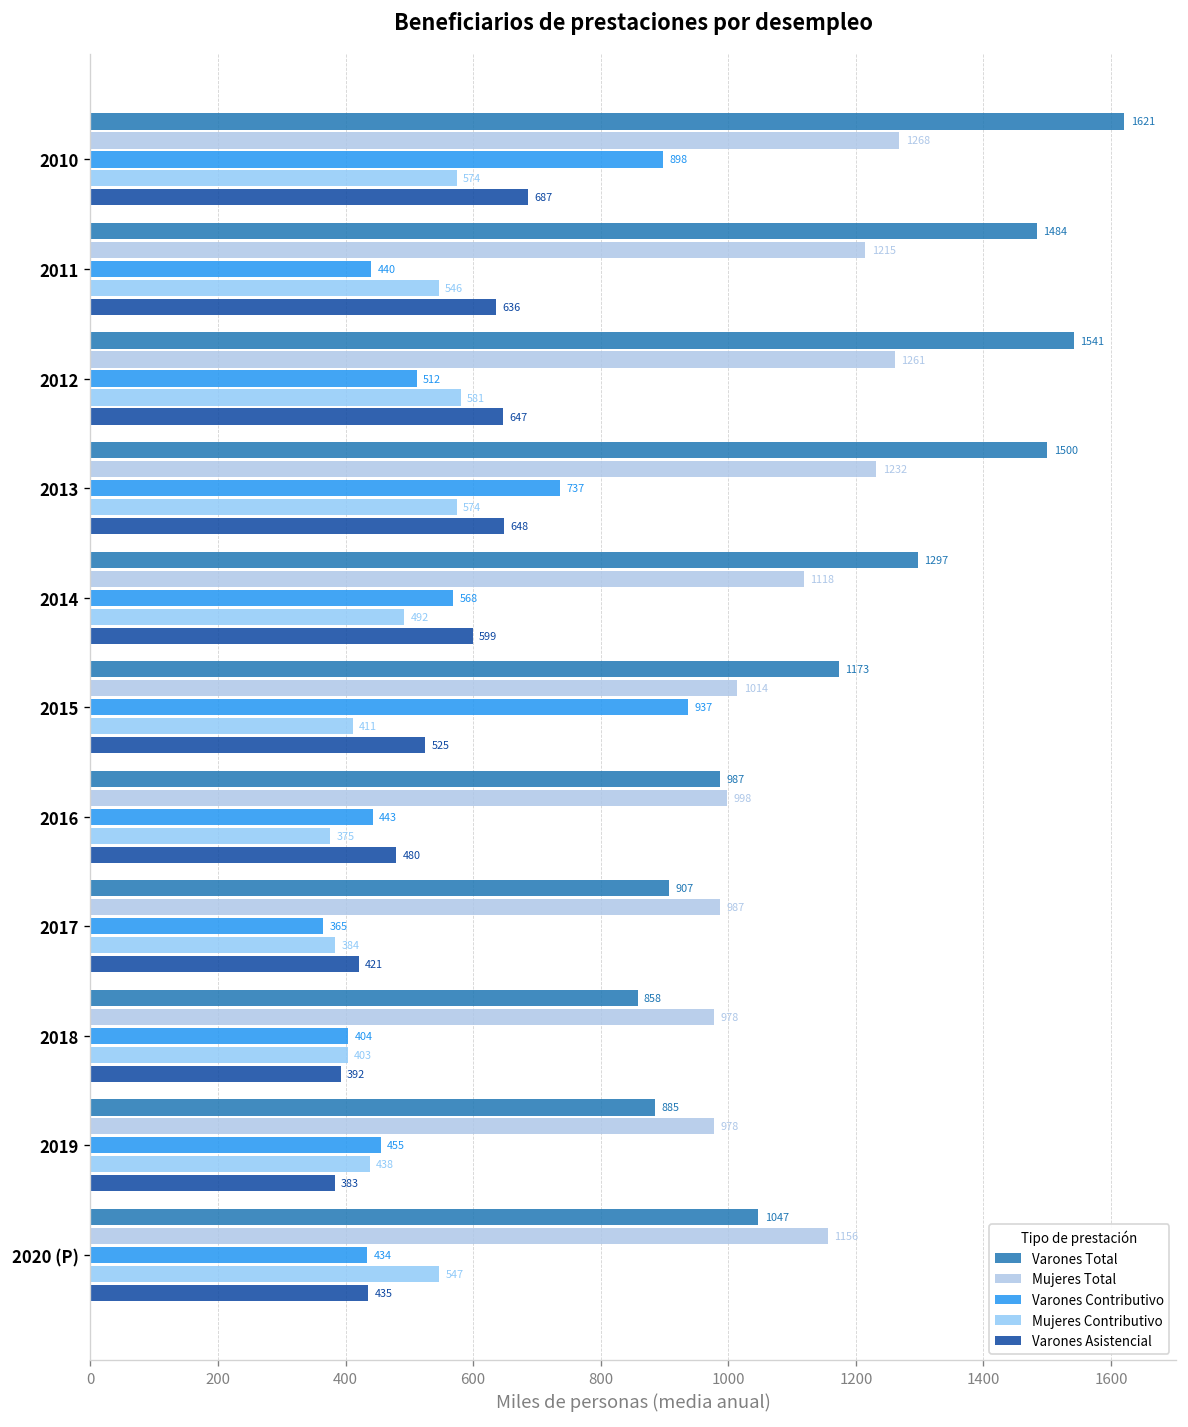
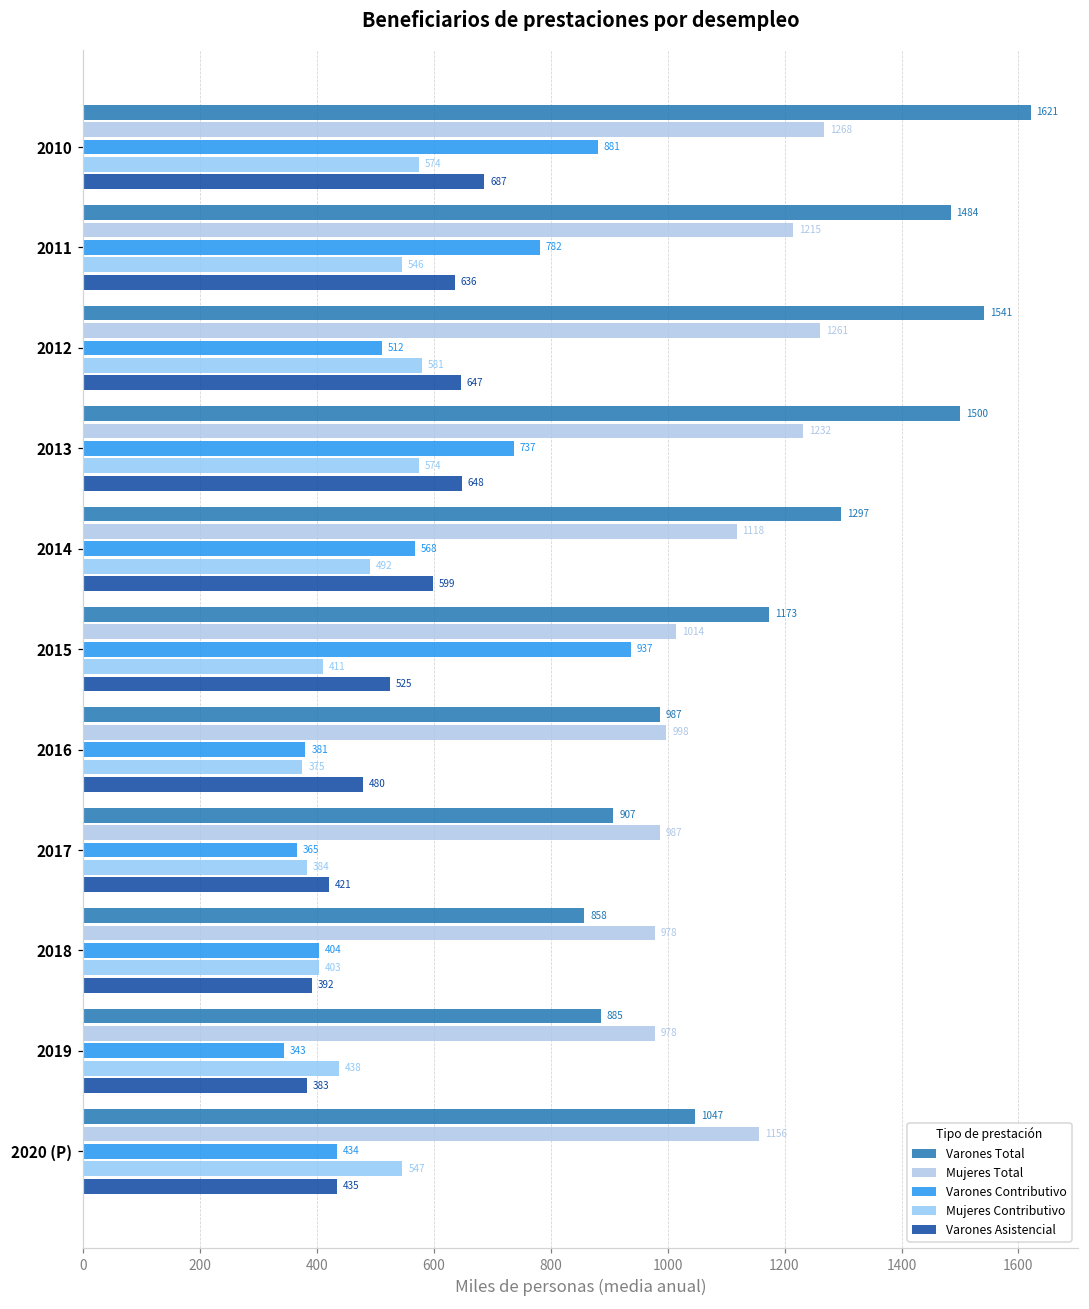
Varones Contributivo, 2010: 898 -> 881
Varones Contributivo, 2011: 440 -> 782
Varones Contributivo, 2016: 443 -> 381
Varones Contributivo, 2019: 455 -> 343
